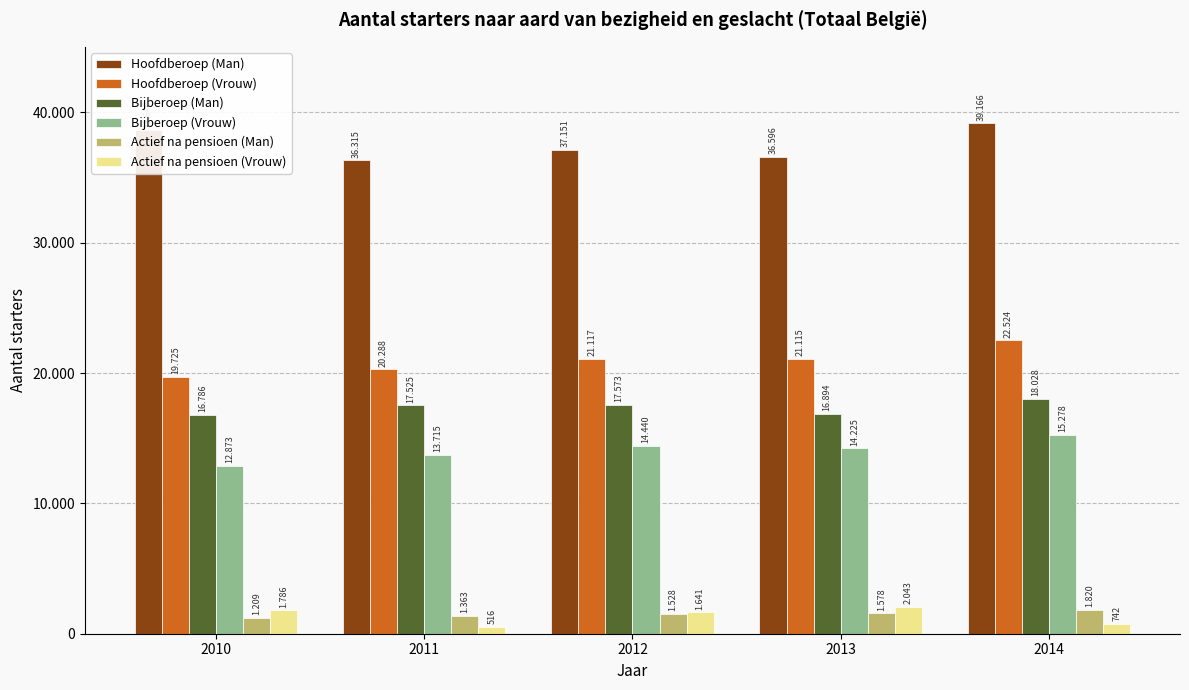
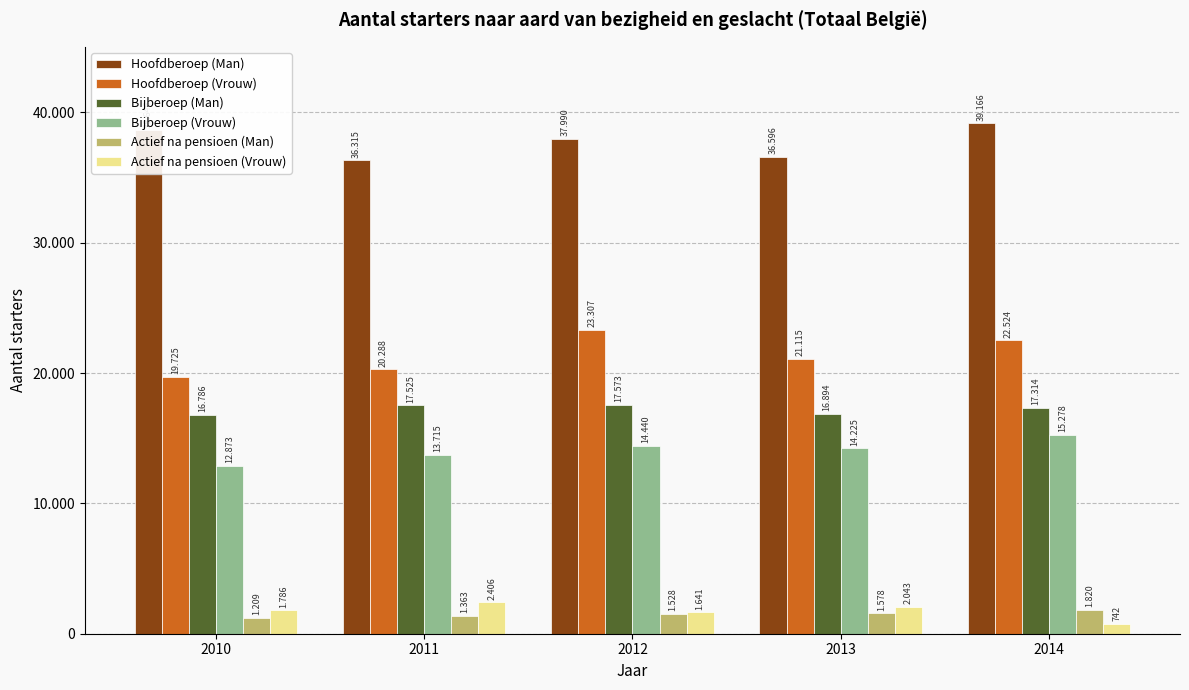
Actief na pensioen (Vrouw), 2011: 516 -> 2.406
Hoofdberoep (Man), 2012: 37.151 -> 37.990
Hoofdberoep (Vrouw), 2012: 21.117 -> 23.307
Bijberoep (Man), 2014: 18.028 -> 17.314
